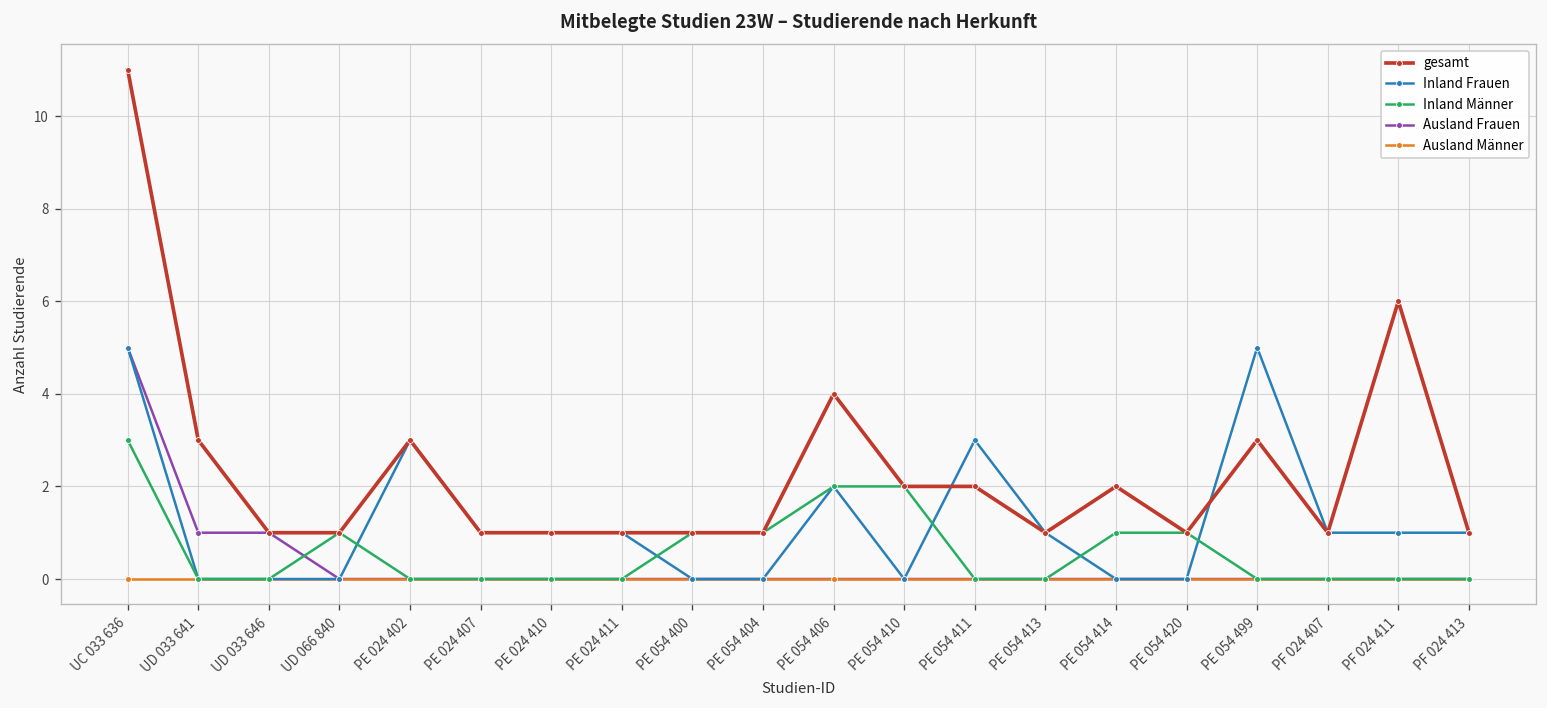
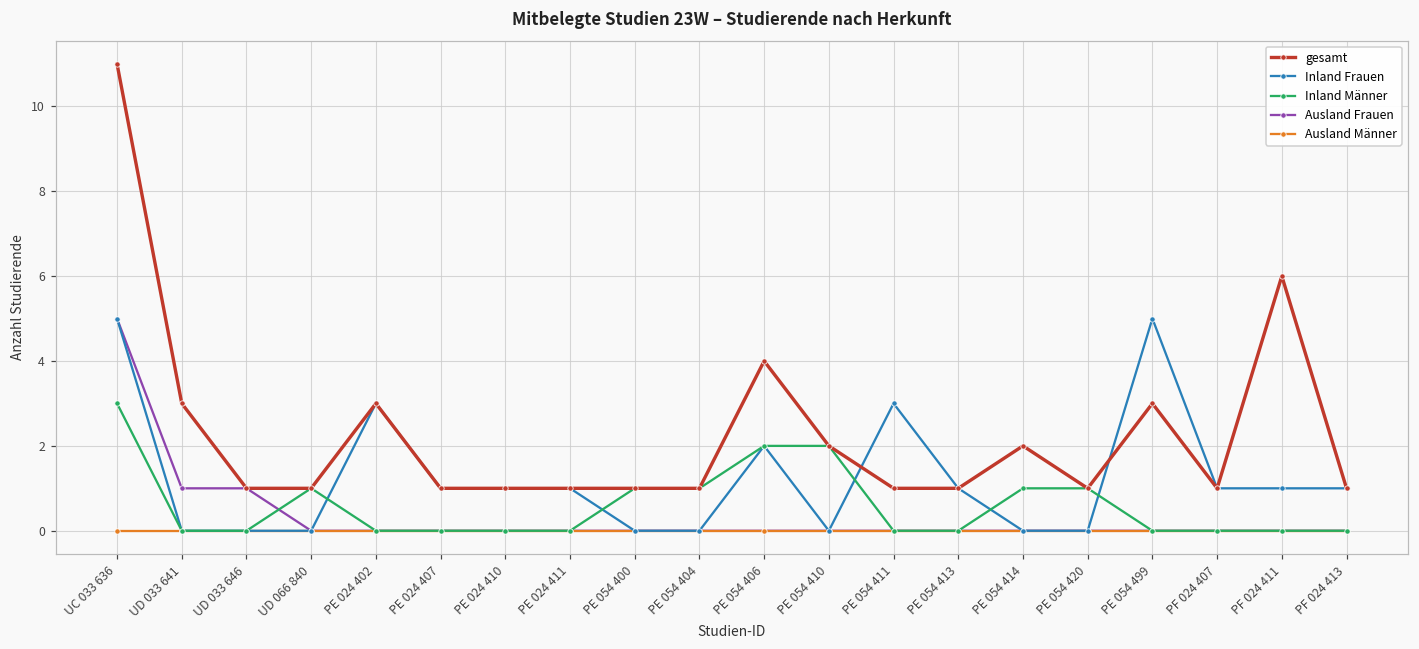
gesamt, PE 054 411: 2 -> 1
